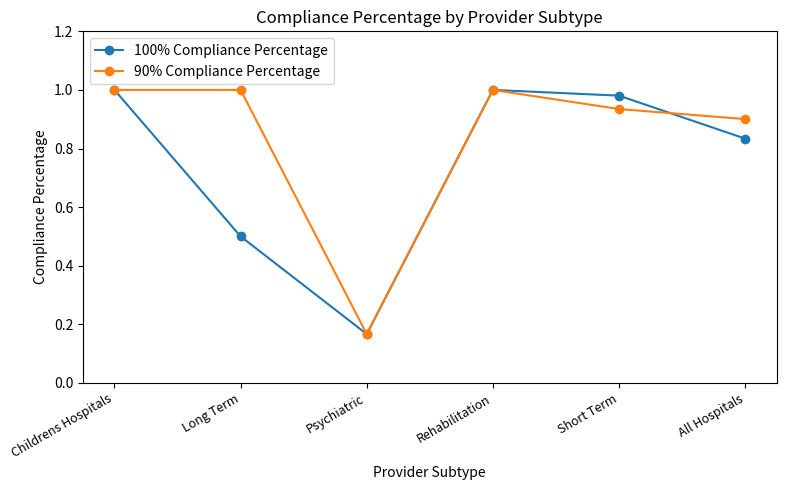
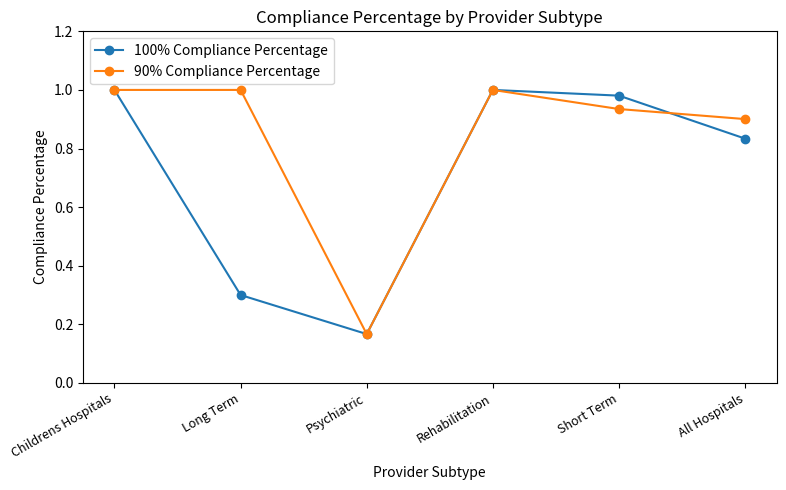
100% Compliance Percentage, Long Term: 0.5 -> 0.3
